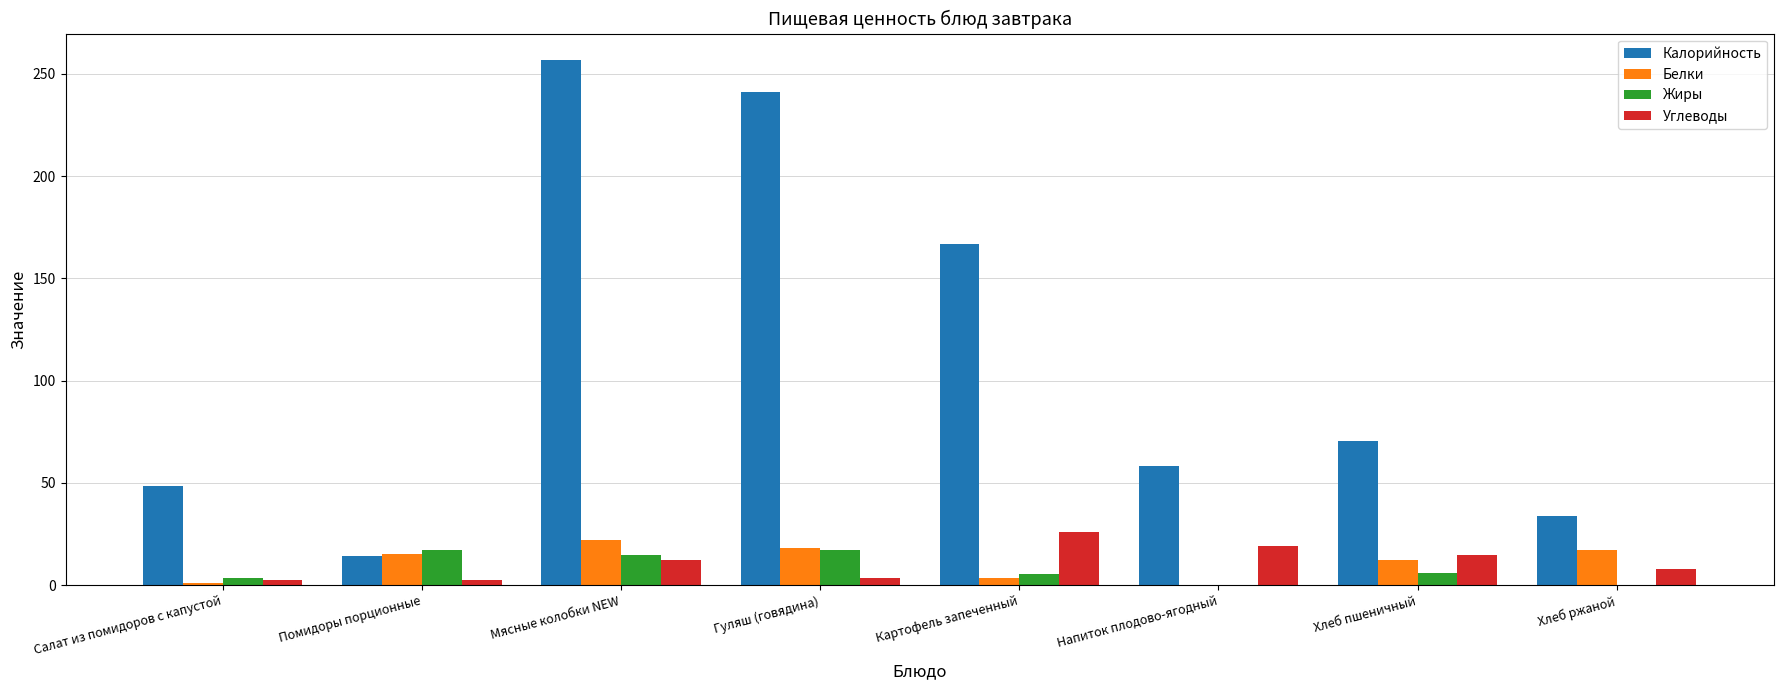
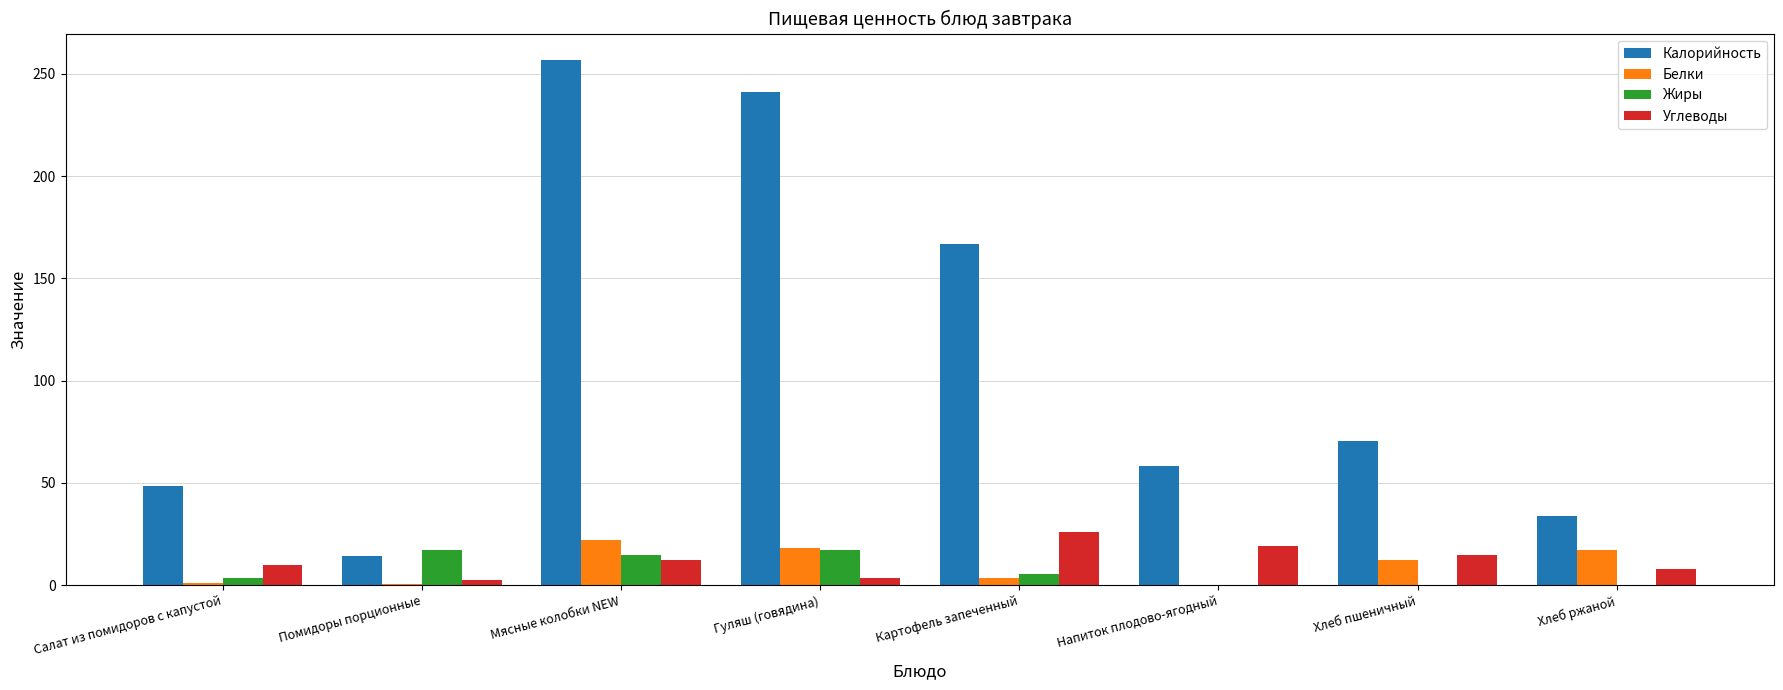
Углеводы, Салат из помидоров с капустой: 2 -> 10
Белки, Помидоры порционные: 15 -> 1
Жиры, Хлеб пшеничный: 6 -> 0
